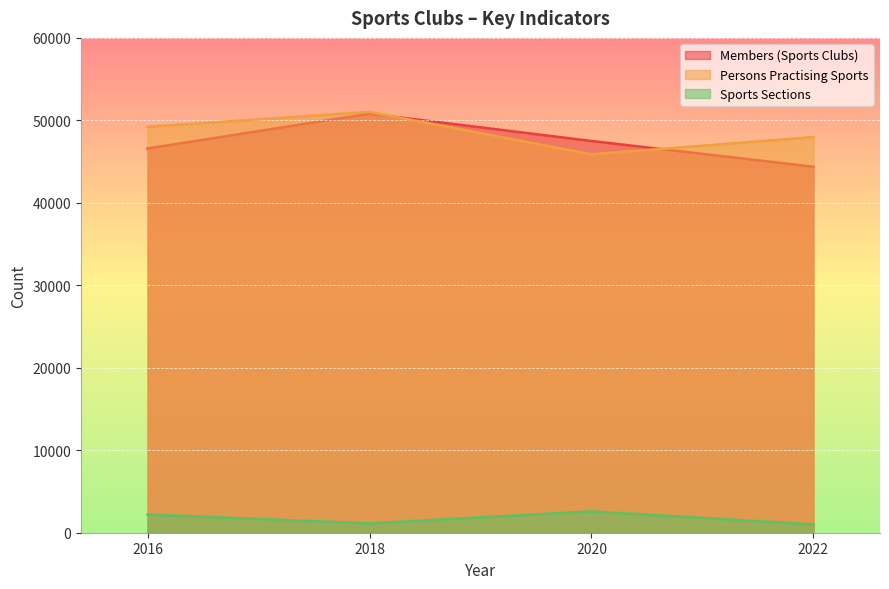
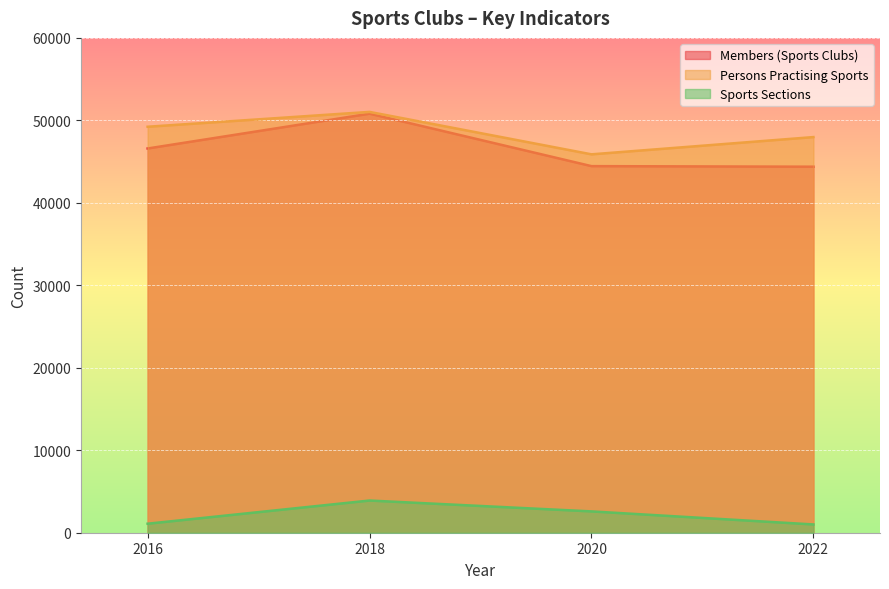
Sports Sections, 2016: 2000 -> 1000
Sports Sections, 2018: 1000 -> 4000
Members (Sports Clubs), 2020: 48000 -> 44000
